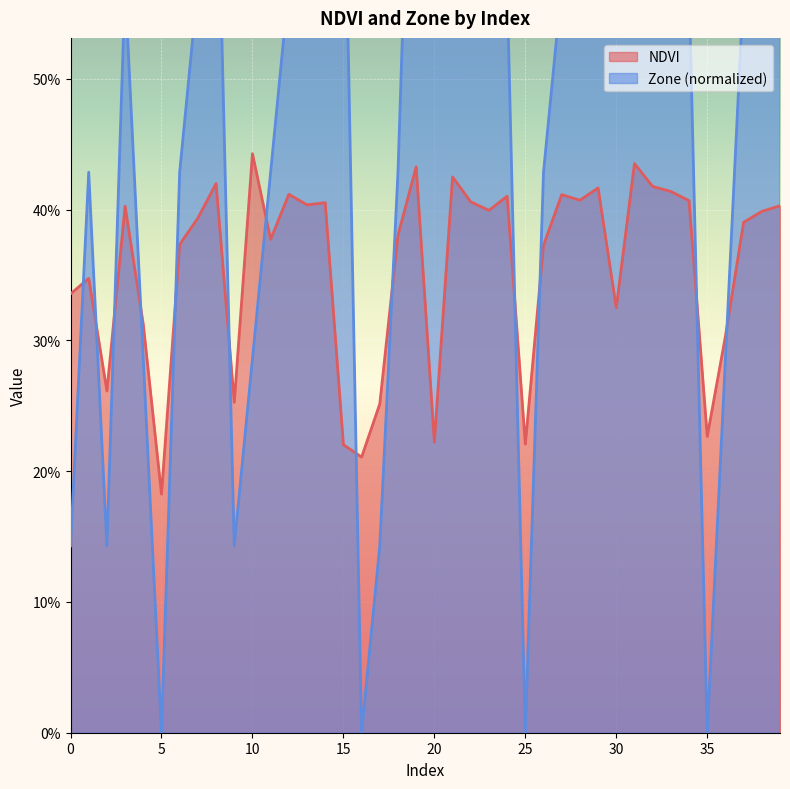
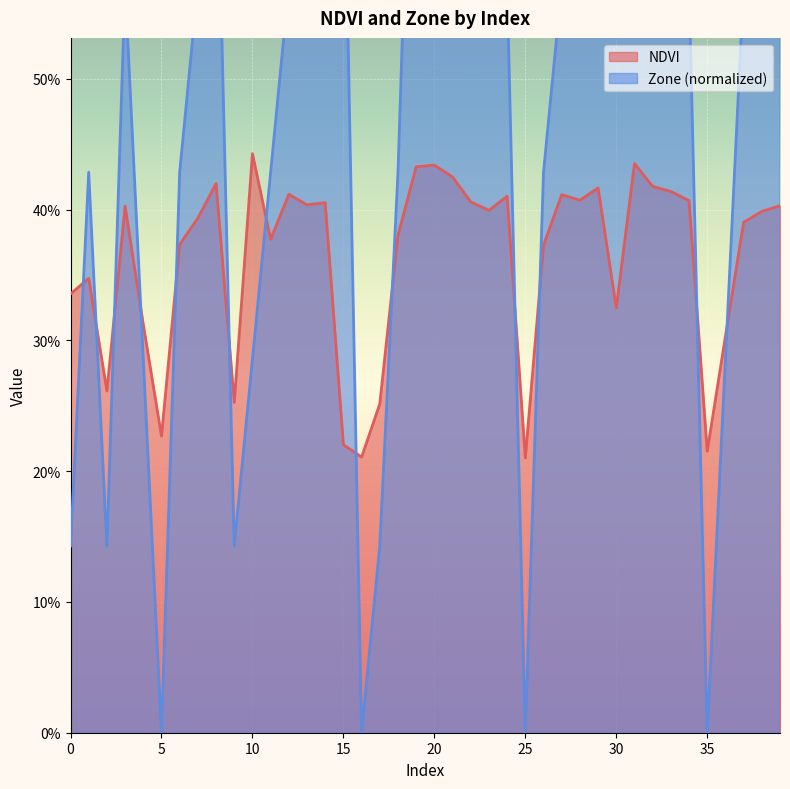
NDVI, 5: 18.2% -> 22.7%
NDVI, 20: 22.2% -> 43.4%
NDVI, 25: 22.1% -> 21.0%
NDVI, 35: 22.7% -> 21.5%
